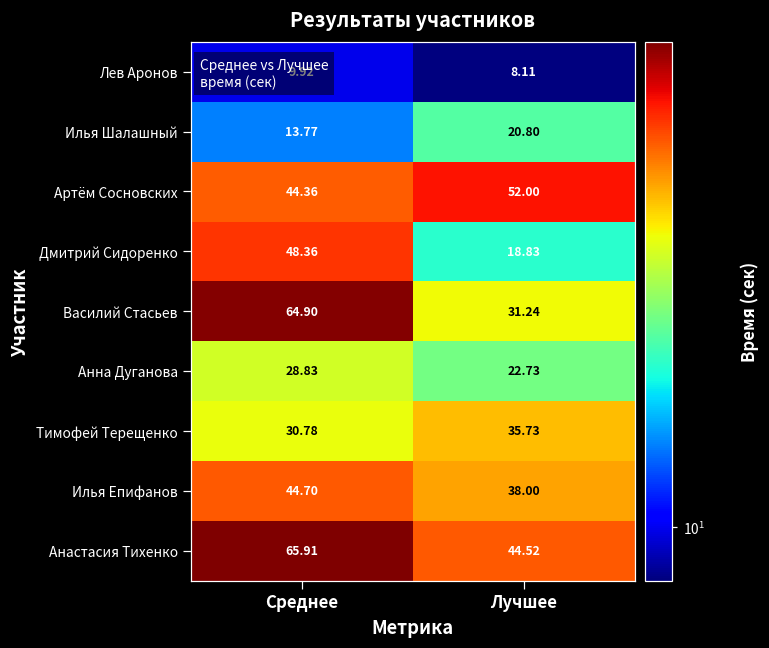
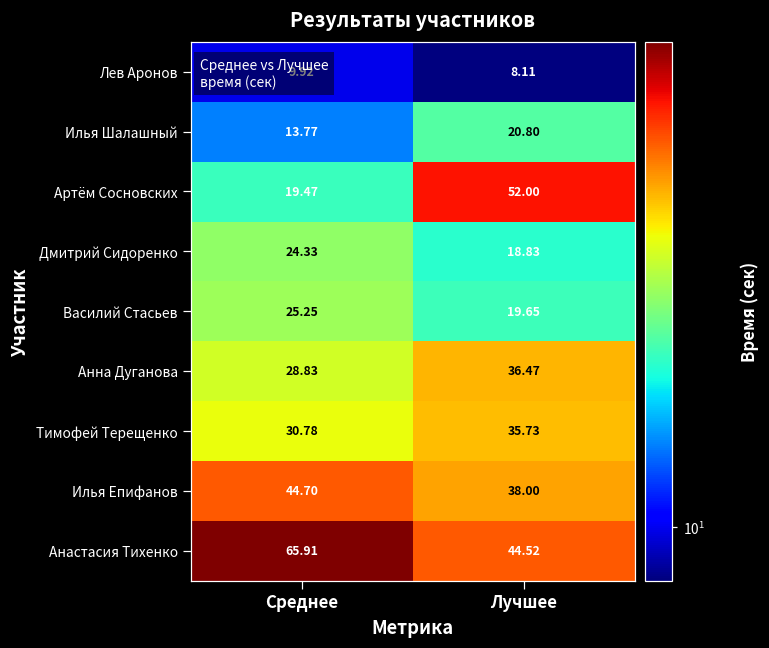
Артём Сосновских, Среднее: 44.36 -> 19.47
Дмитрий Сидоренко, Среднее: 48.36 -> 24.33
Василий Стасьев, Среднее: 64.90 -> 25.25
Василий Стасьев, Лучшее: 31.24 -> 19.65
Анна Дуганова, Лучшее: 22.73 -> 36.47
